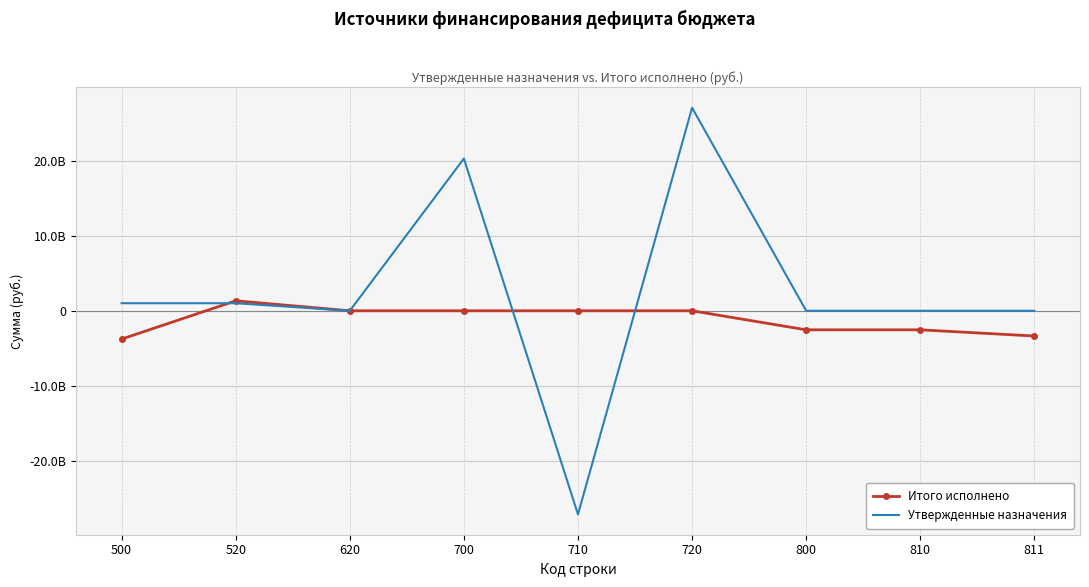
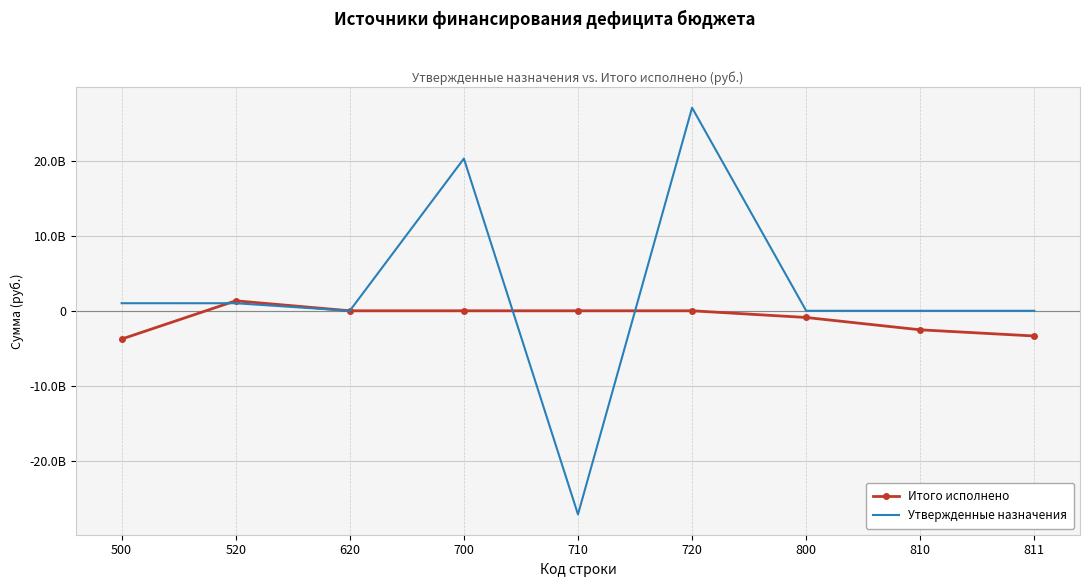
Итого исполнено, 800: -3000000000 -> -1000000000
